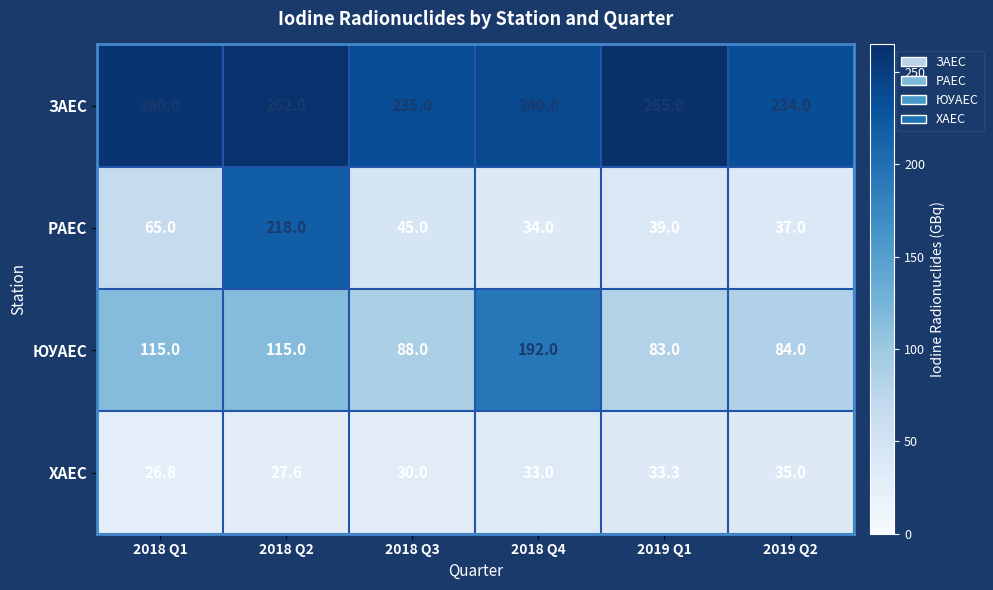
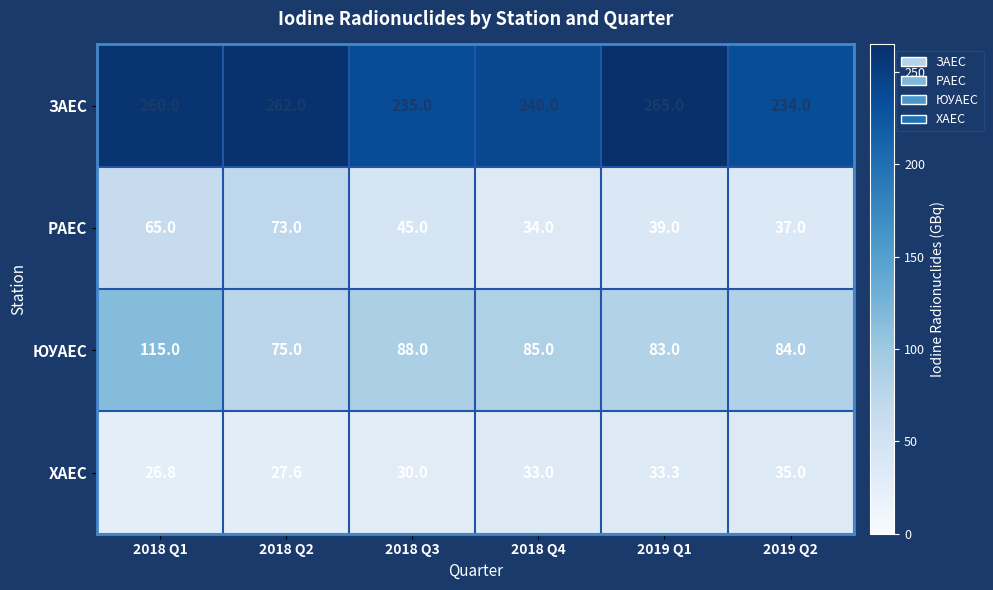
РАЕС, 2018 Q2: 218.0 -> 73.0
ЮУАЕС, 2018 Q2: 115.0 -> 75.0
ЮУАЕС, 2018 Q4: 192.0 -> 85.0
